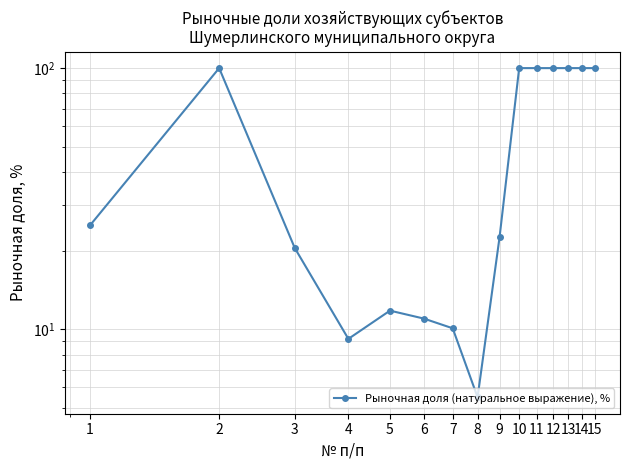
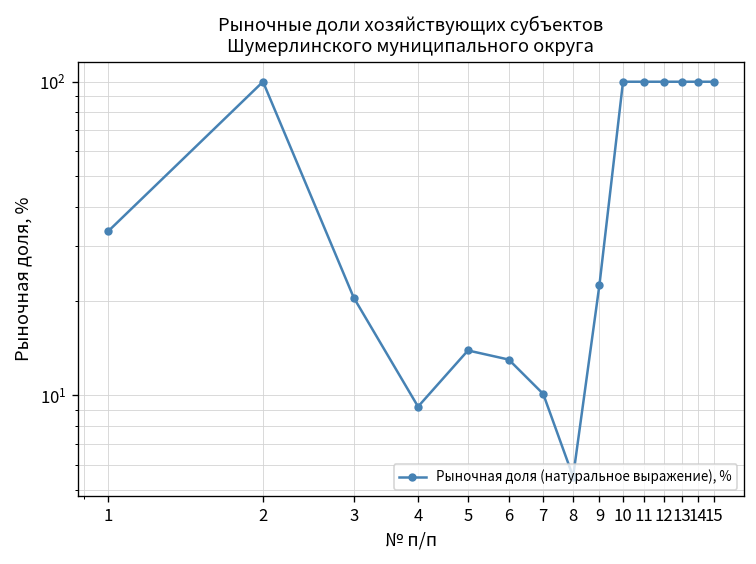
1: 25 -> 33
5: 12 -> 14
6: 11 -> 13
